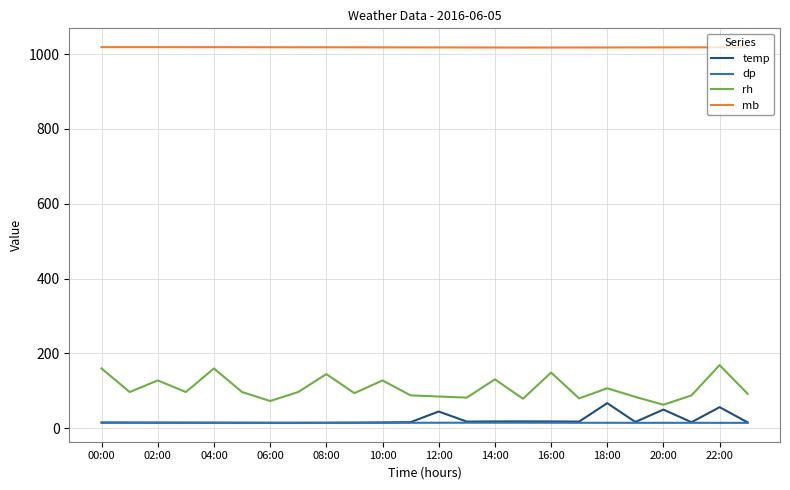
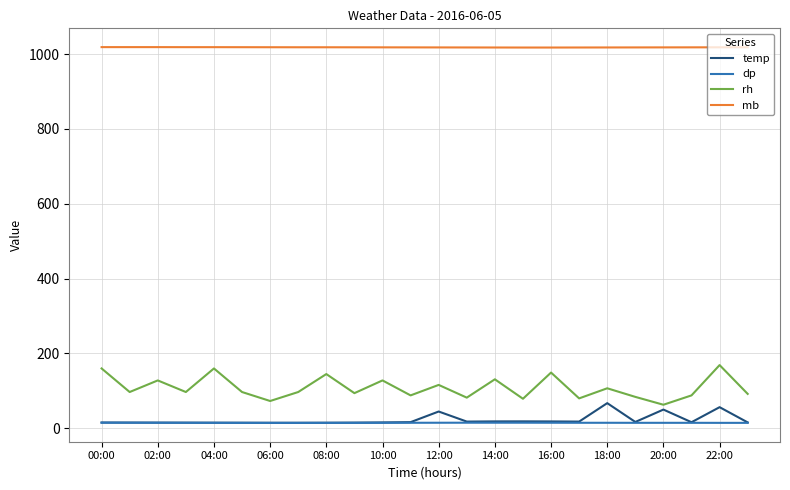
rh, 12:00: 90 -> 120
